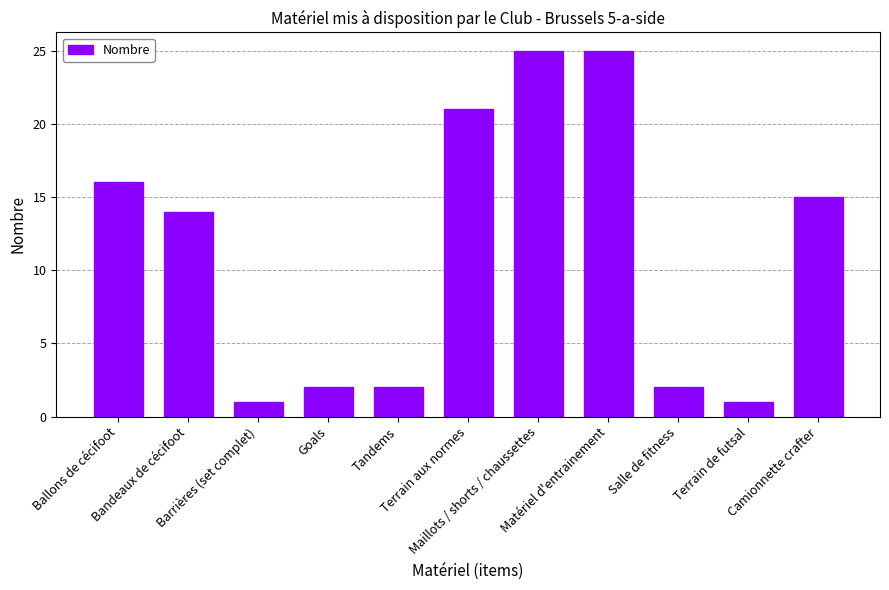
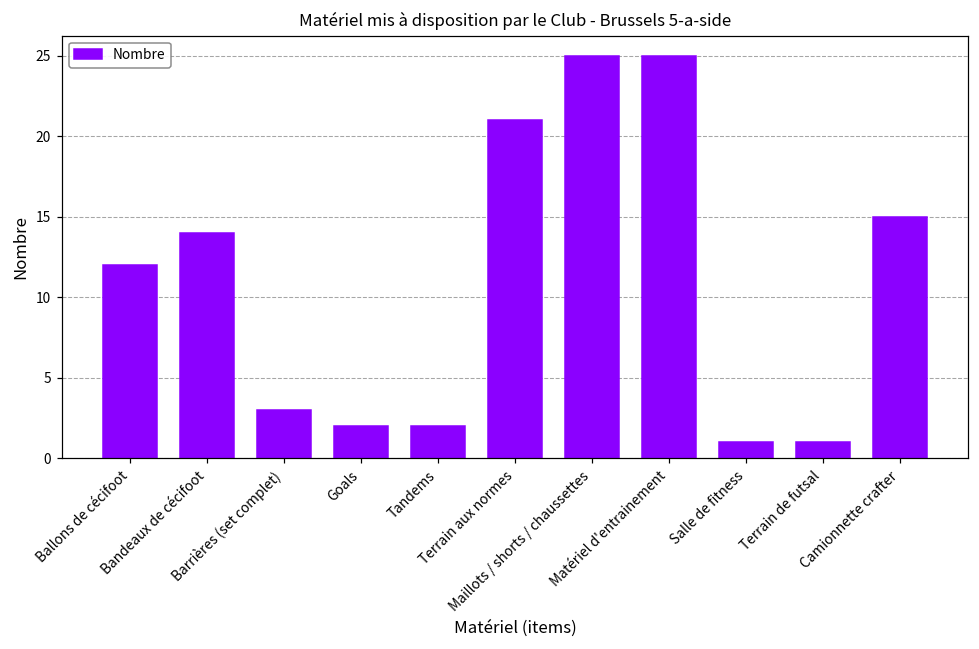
Ballons de cécifoot: 16 -> 12
Barrières (set complet): 1 -> 3
Salle de fitness: 2 -> 1
